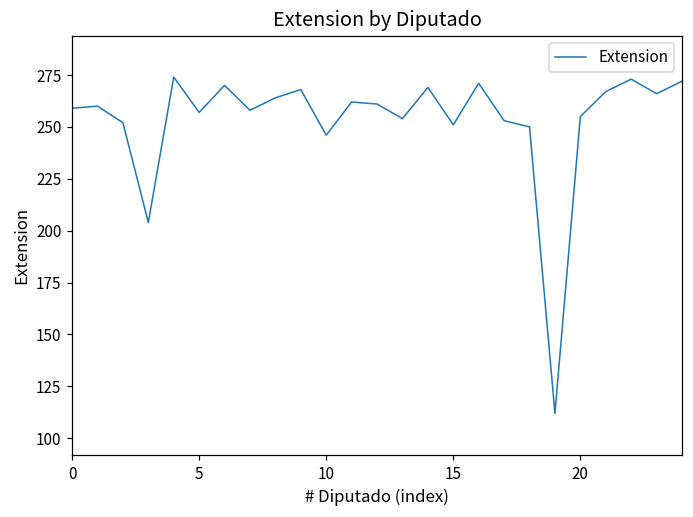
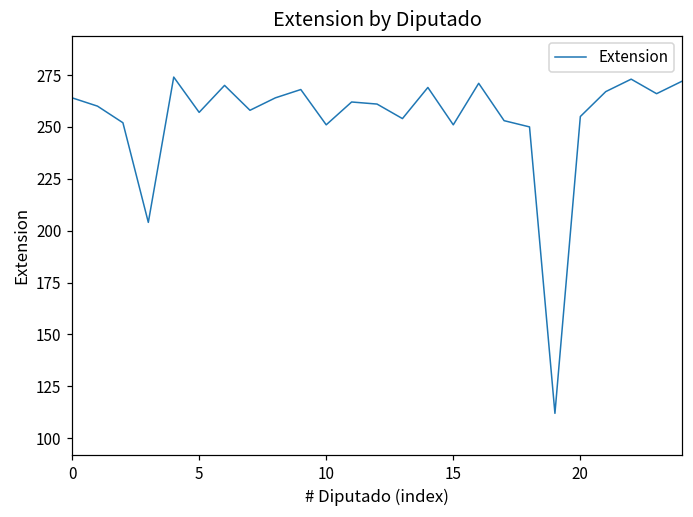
0: 259 -> 264
10: 246 -> 251
